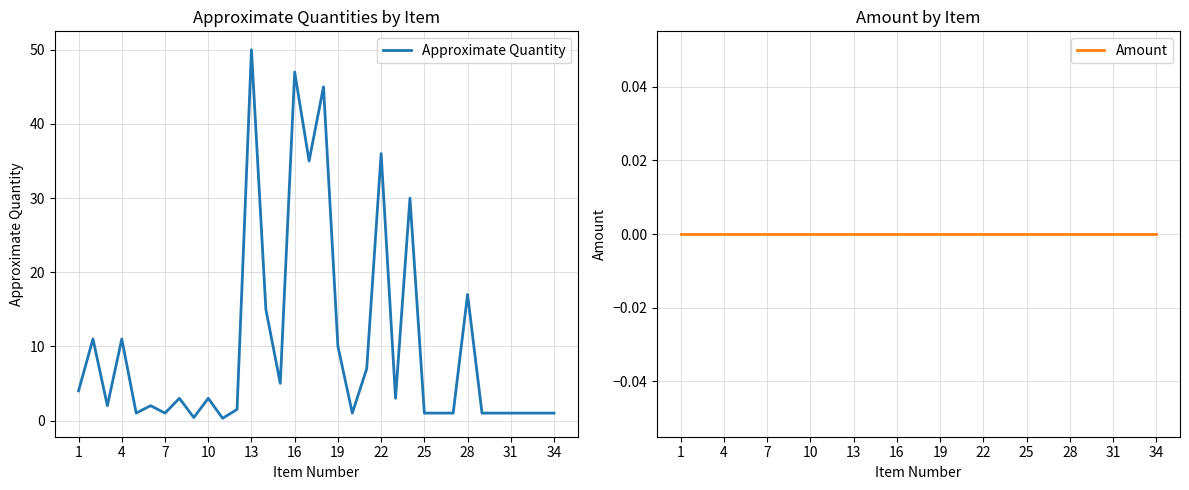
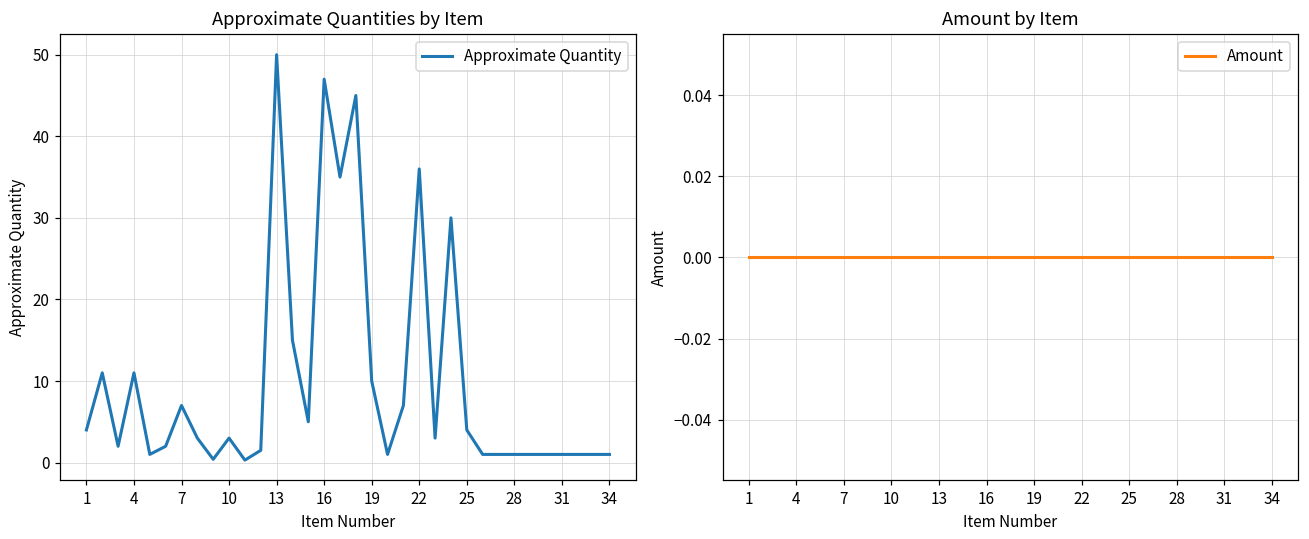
Approximate Quantities by Item, 7: 1 -> 7
Approximate Quantities by Item, 25: 1 -> 4
Approximate Quantities by Item, 28: 17 -> 1
